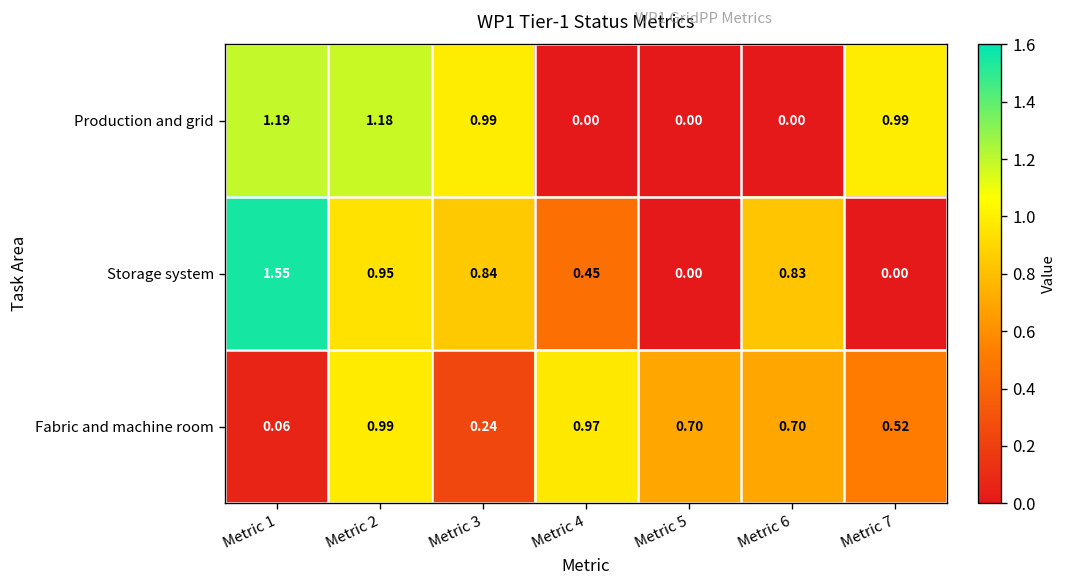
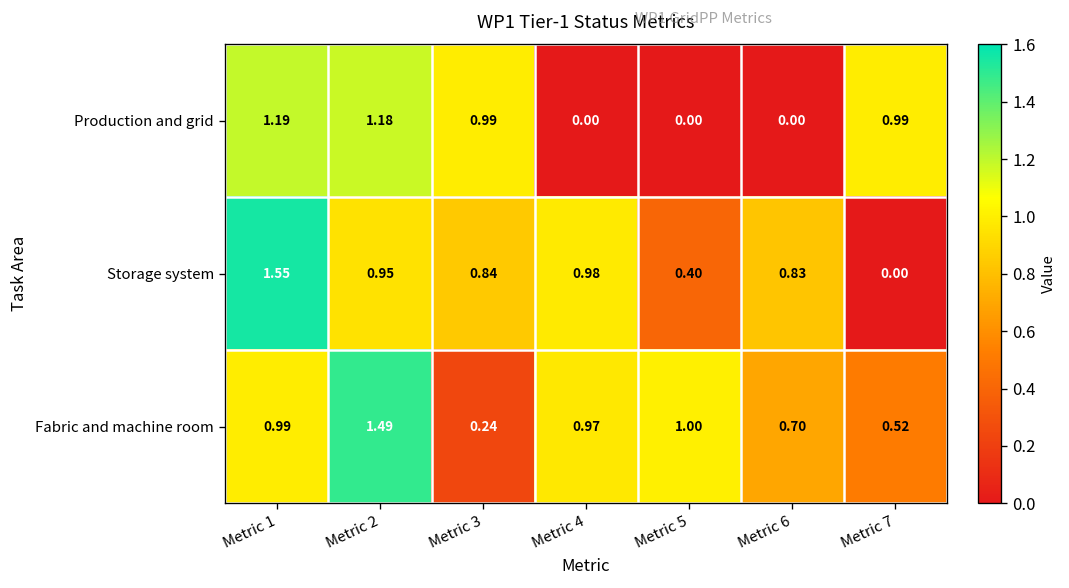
Storage system, Metric 4: 0.45 -> 0.98
Storage system, Metric 5: 0.00 -> 0.40
Fabric and machine room, Metric 1: 0.06 -> 0.99
Fabric and machine room, Metric 2: 0.99 -> 1.49
Fabric and machine room, Metric 5: 0.70 -> 1.00
